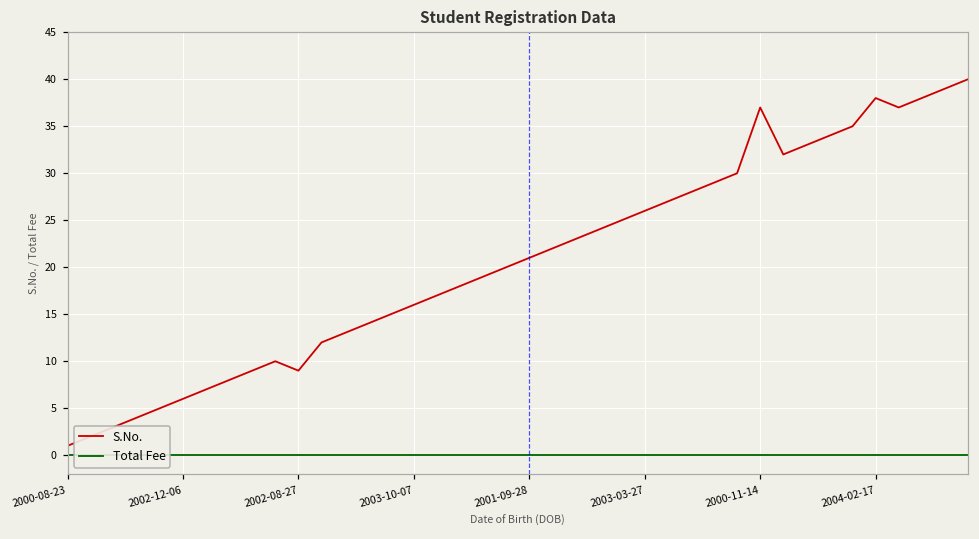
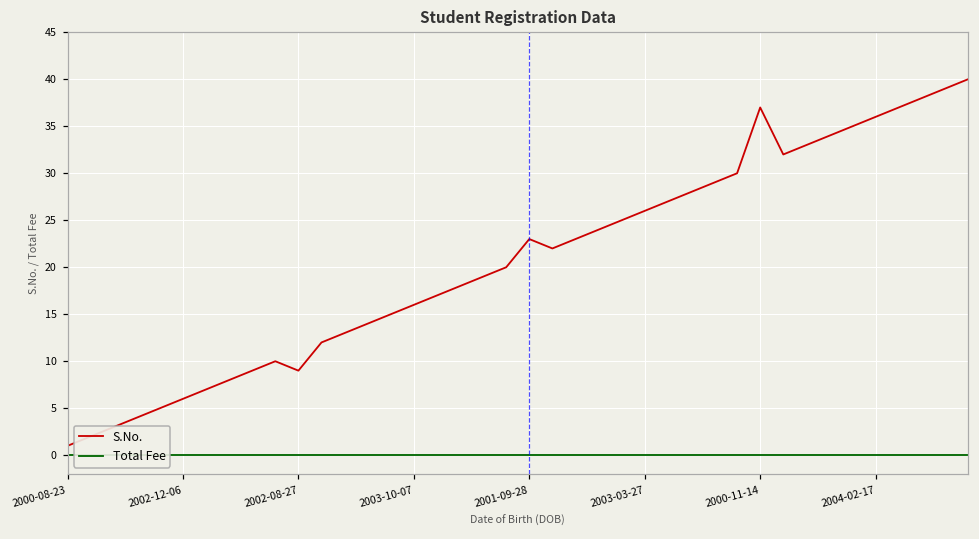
S.No., 2001-09-28: 21 -> 23
S.No., 2004-02-17: 38 -> 36
